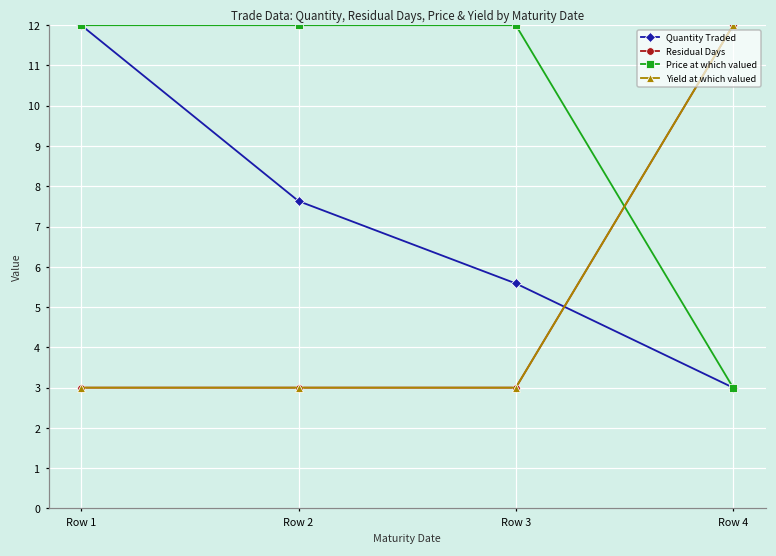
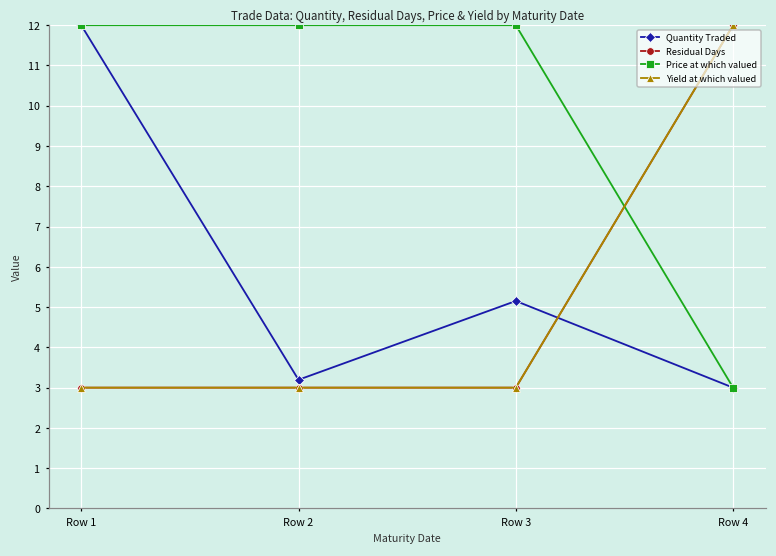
Quantity Traded, Row 2: 7.6 -> 3.2
Quantity Traded, Row 3: 5.6 -> 5.2
